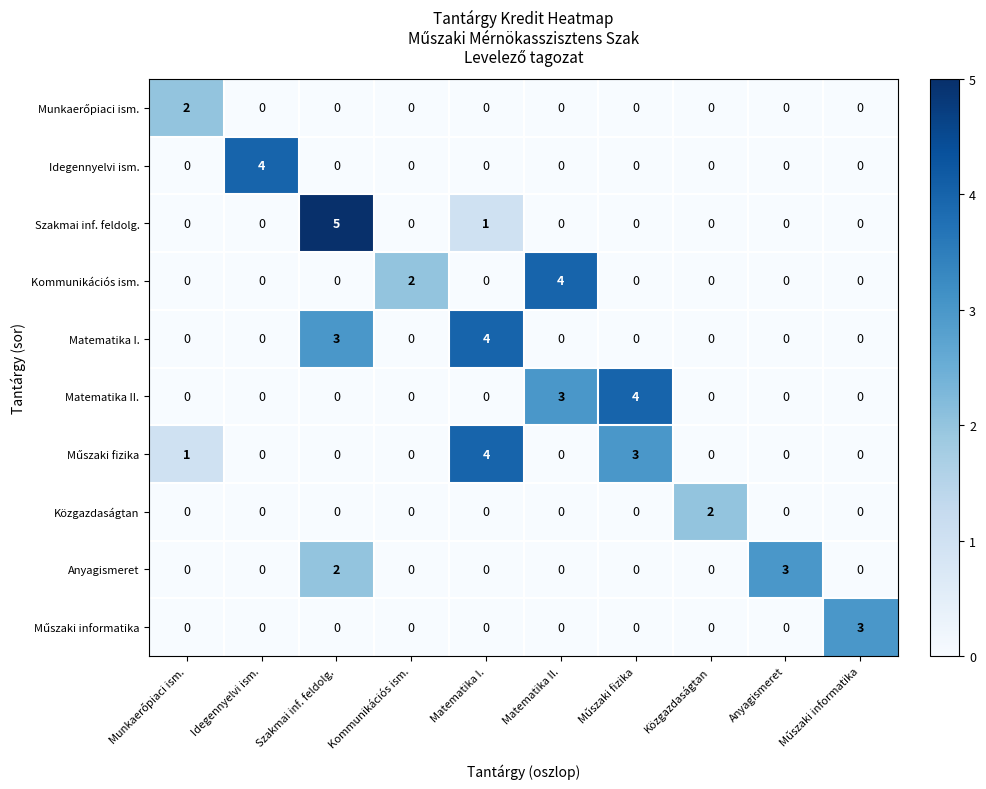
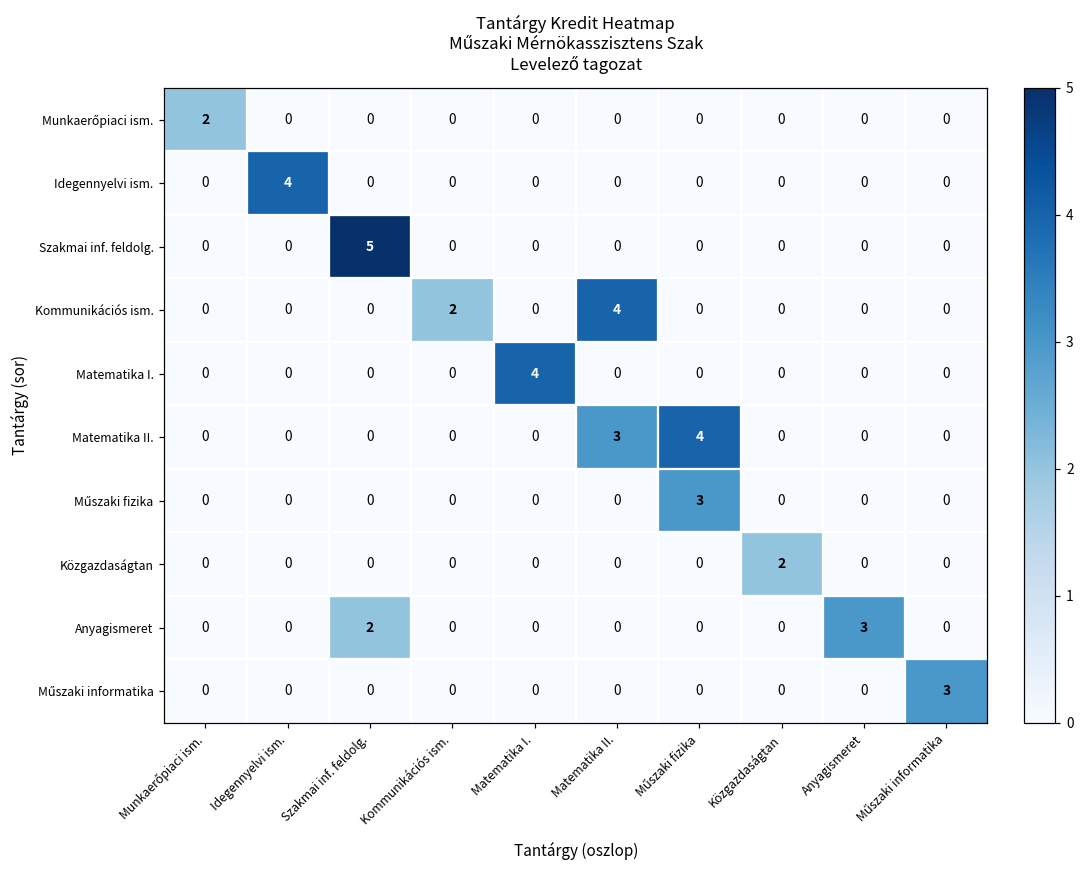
Szakmai inf. feldolg., Matematika I.: 1 -> 0
Matematika I., Szakmai inf. feldolg.: 3 -> 0
Műszaki fizika, Munkaerőpiaci ism.: 1 -> 0
Műszaki fizika, Matematika I.: 4 -> 0
